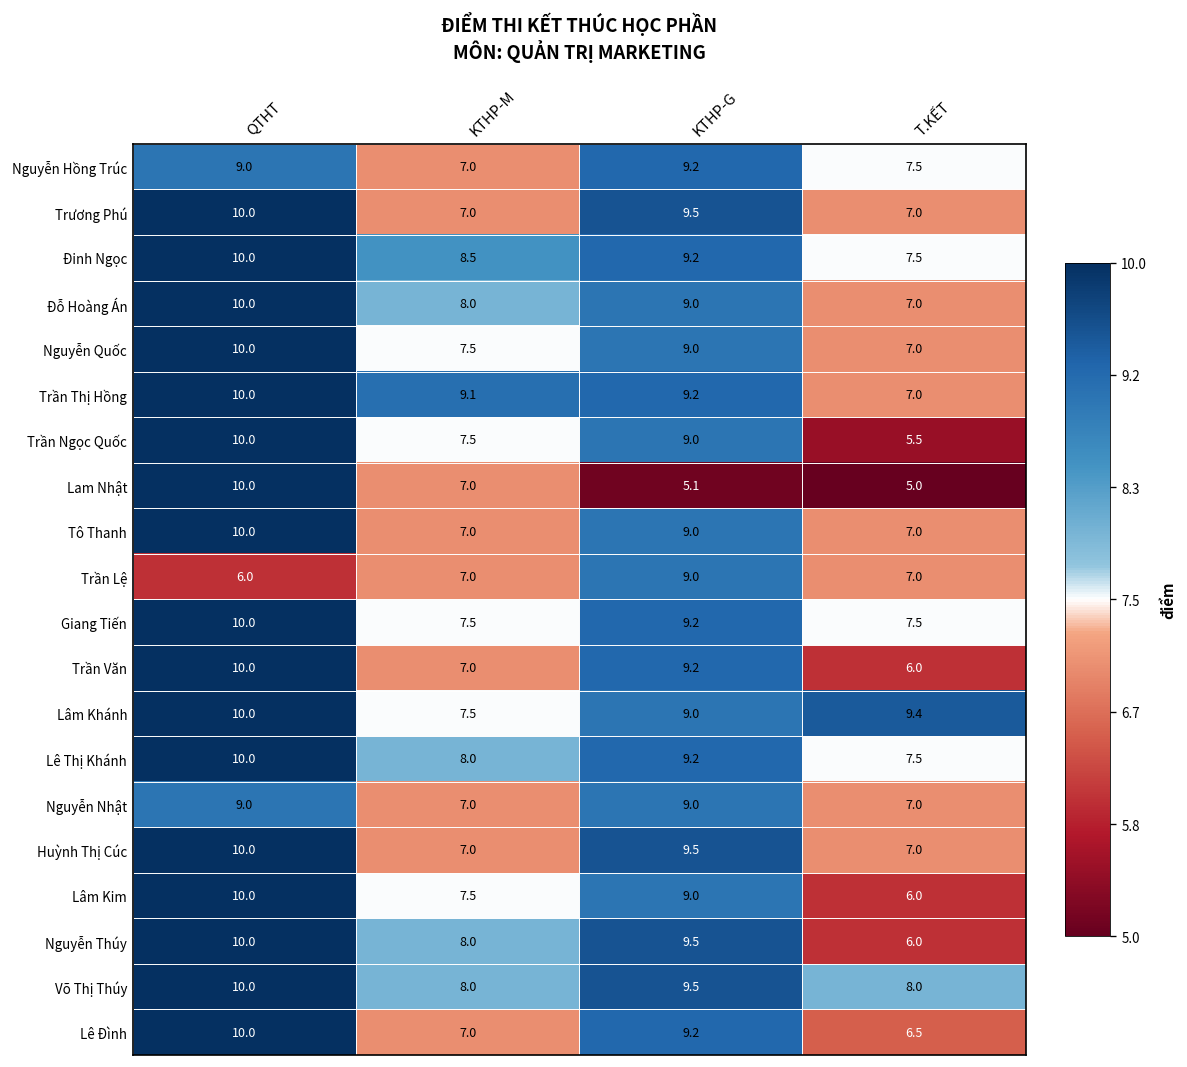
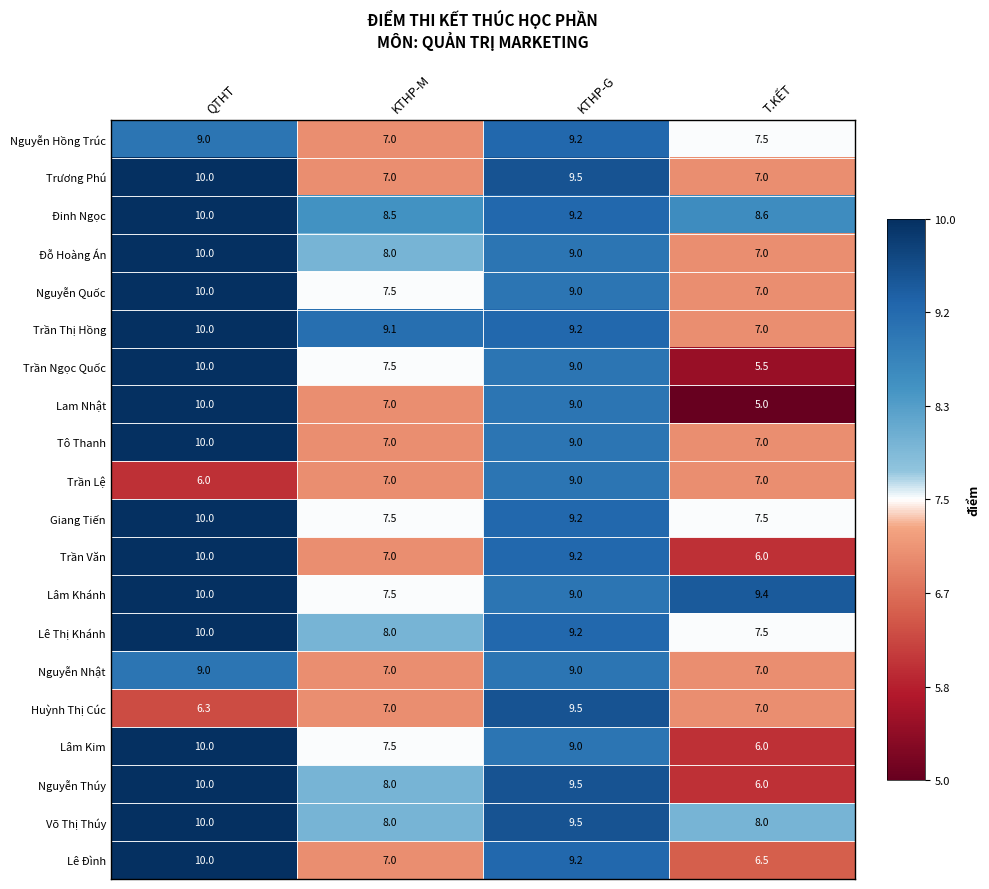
Đinh Ngọc, T.KẾT: 7.5 -> 8.6
Lam Nhật, KTHP-G: 5.1 -> 9.0
Huỳnh Thị Cúc, QTHT: 10.0 -> 6.3
